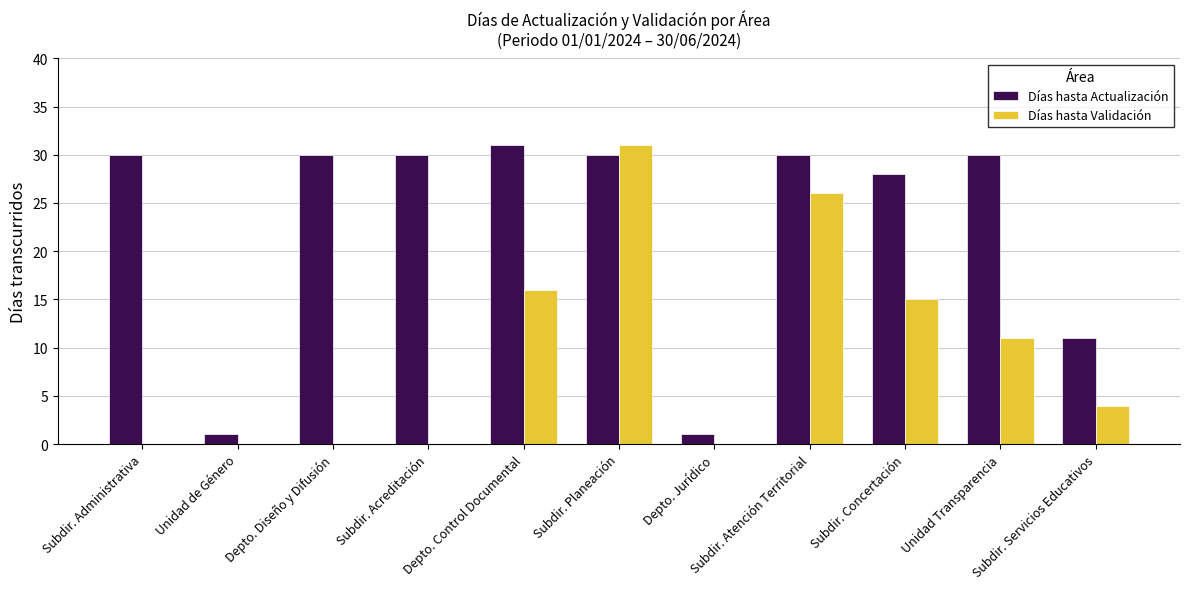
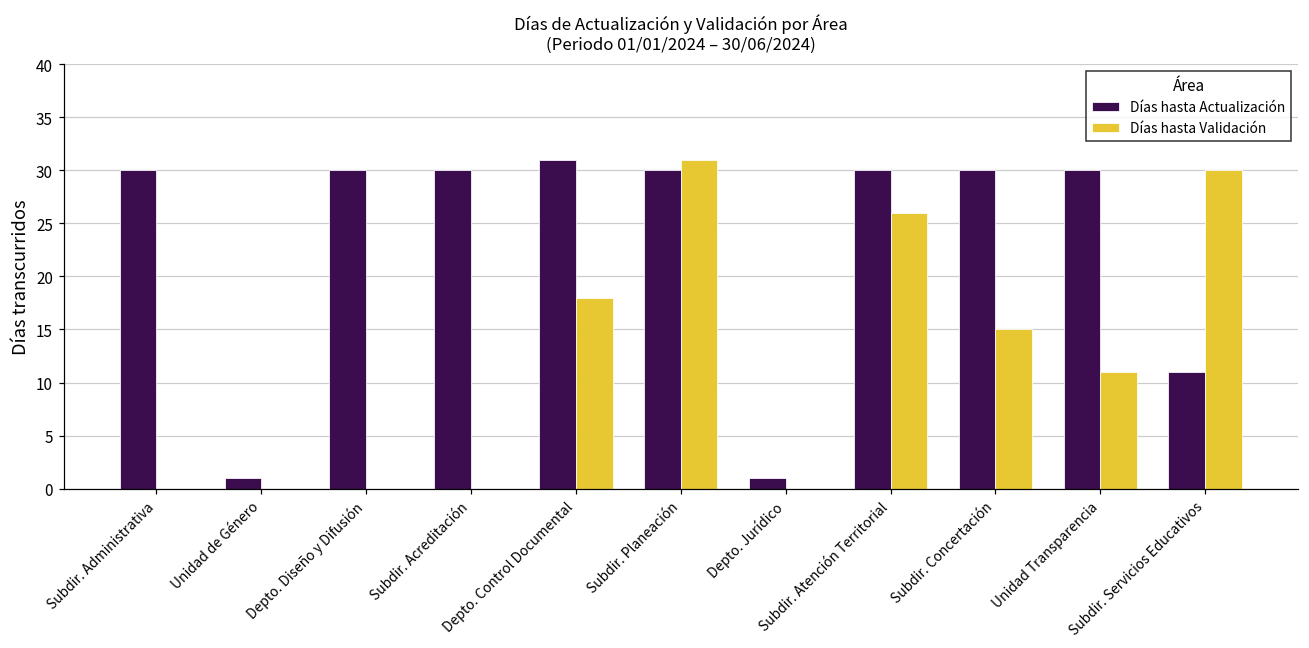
Días hasta Validación, Depto. Control Documental: 16 -> 18
Días hasta Actualización, Subdir. Concertación: 28 -> 30
Días hasta Validación, Subdir. Servicios Educativos: 4 -> 30
